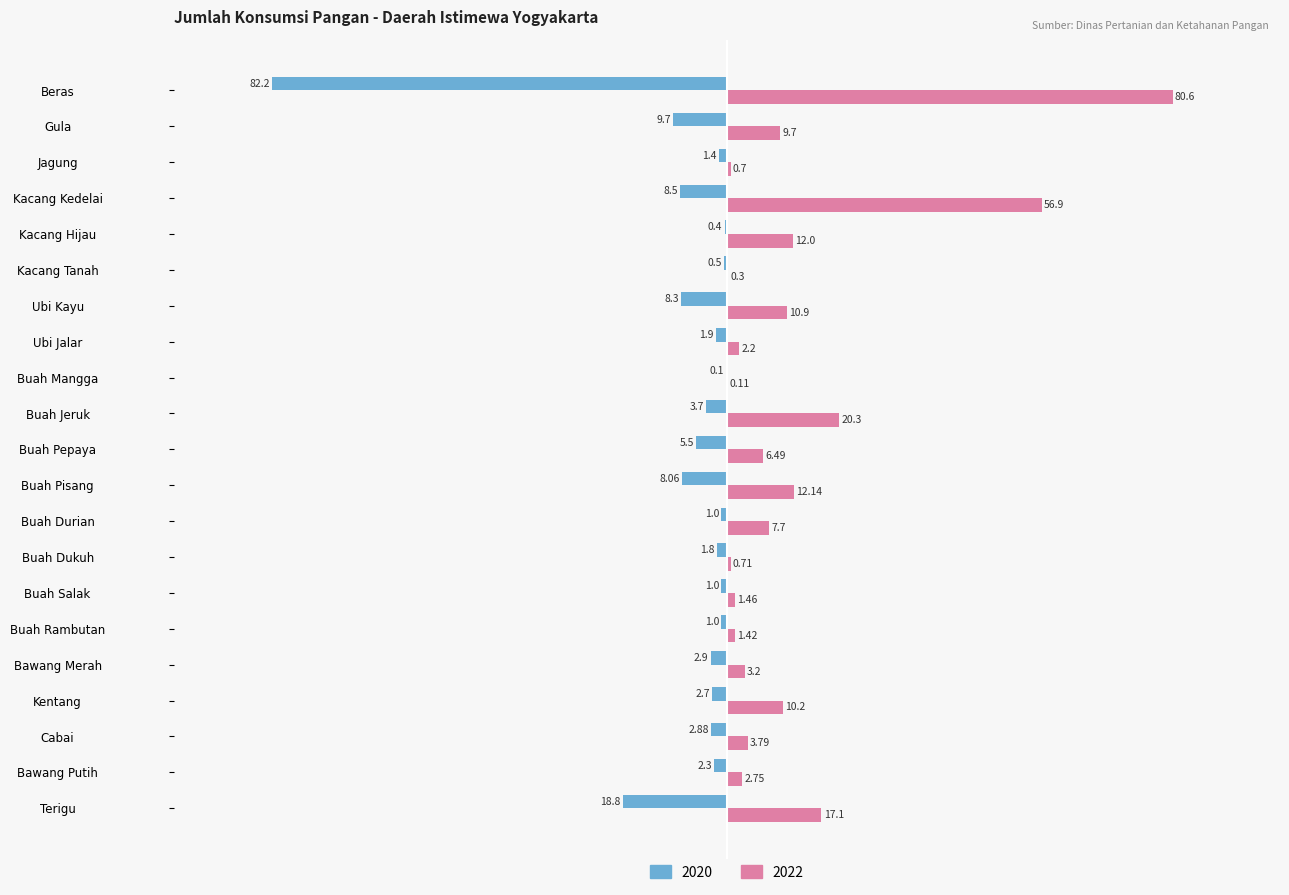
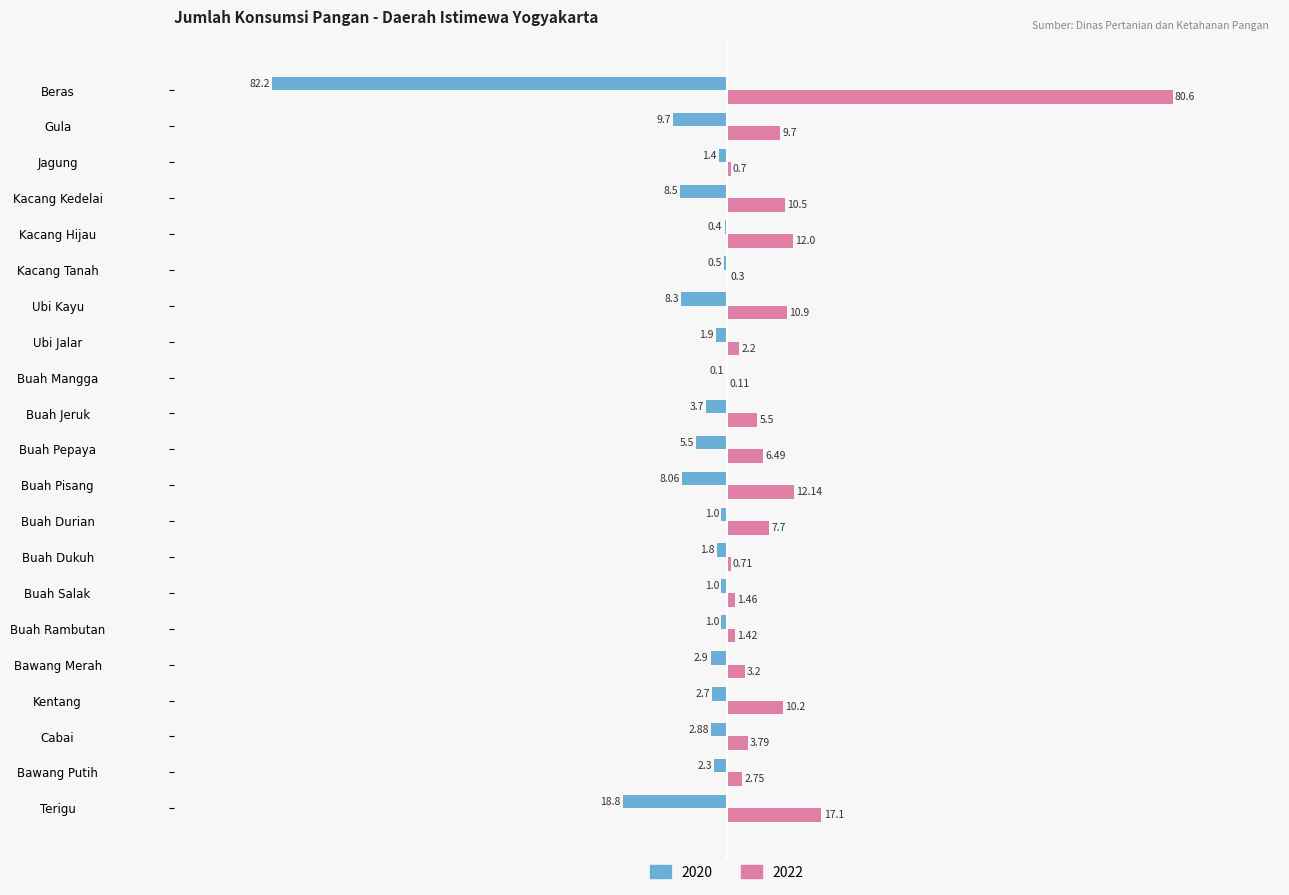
2022, Kacang Kedelai: 56.9 -> 10.5
2022, Buah Jeruk: 20.3 -> 5.5
